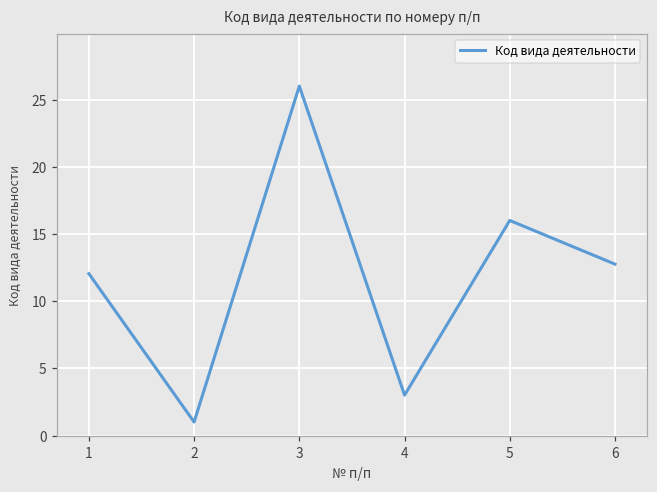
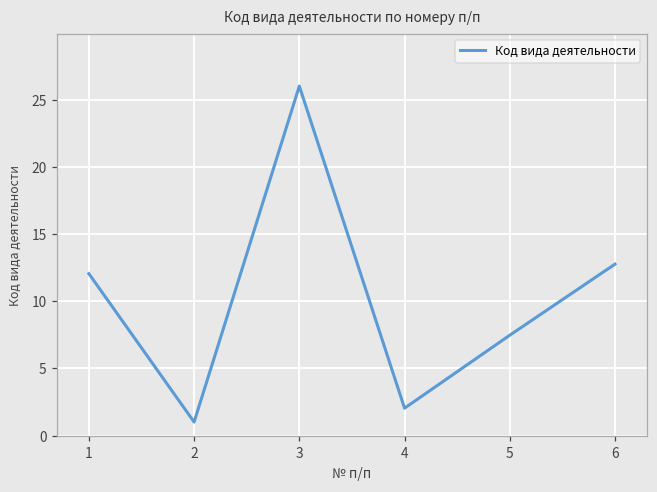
4: 3.0 -> 2.0
5: 16.0 -> 7.5
